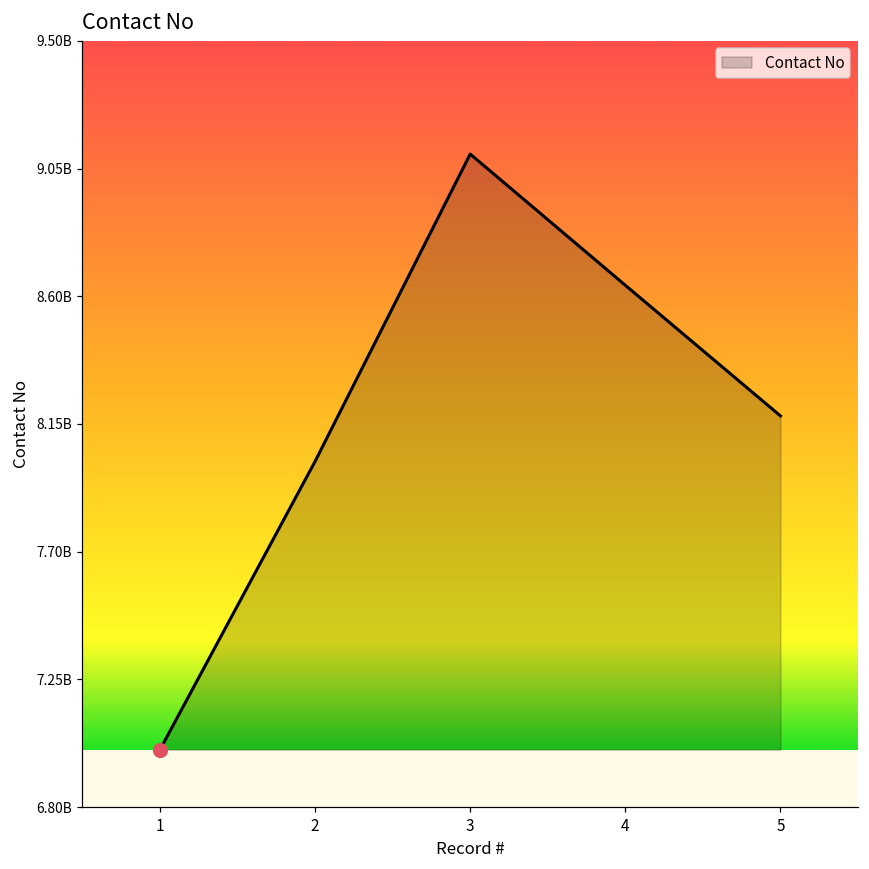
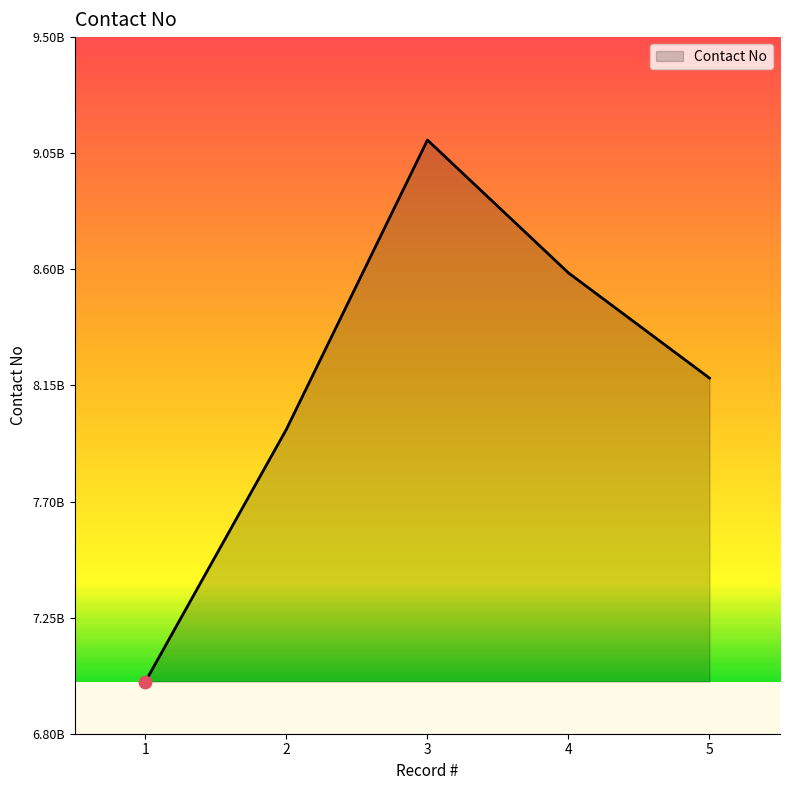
Contact No, 2: 8020000000 -> 7980000000
Contact No, 4: 8640000000 -> 8590000000
